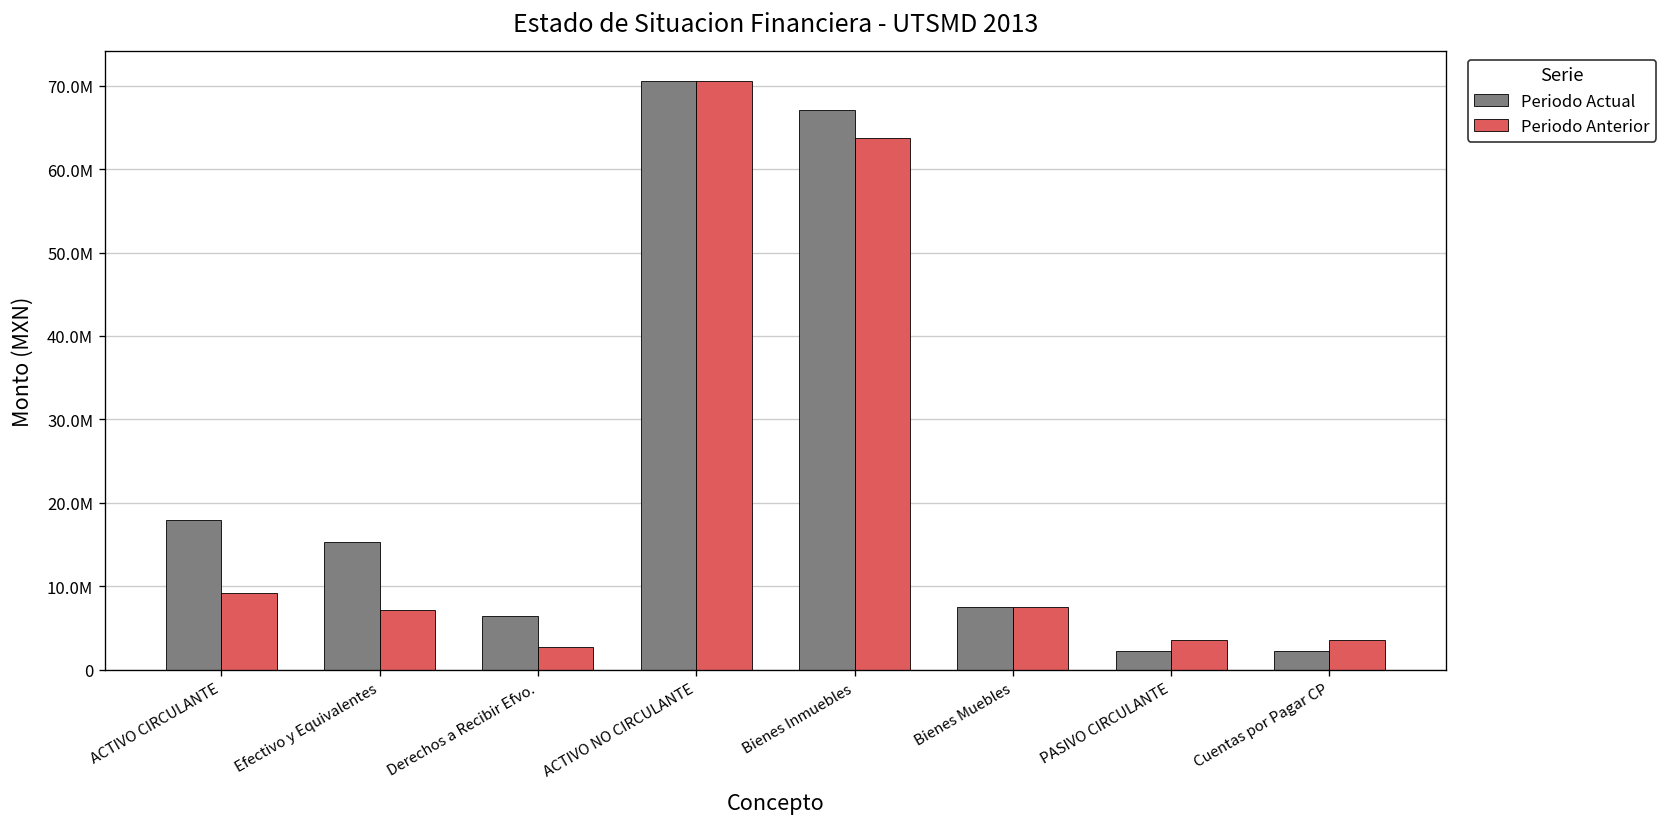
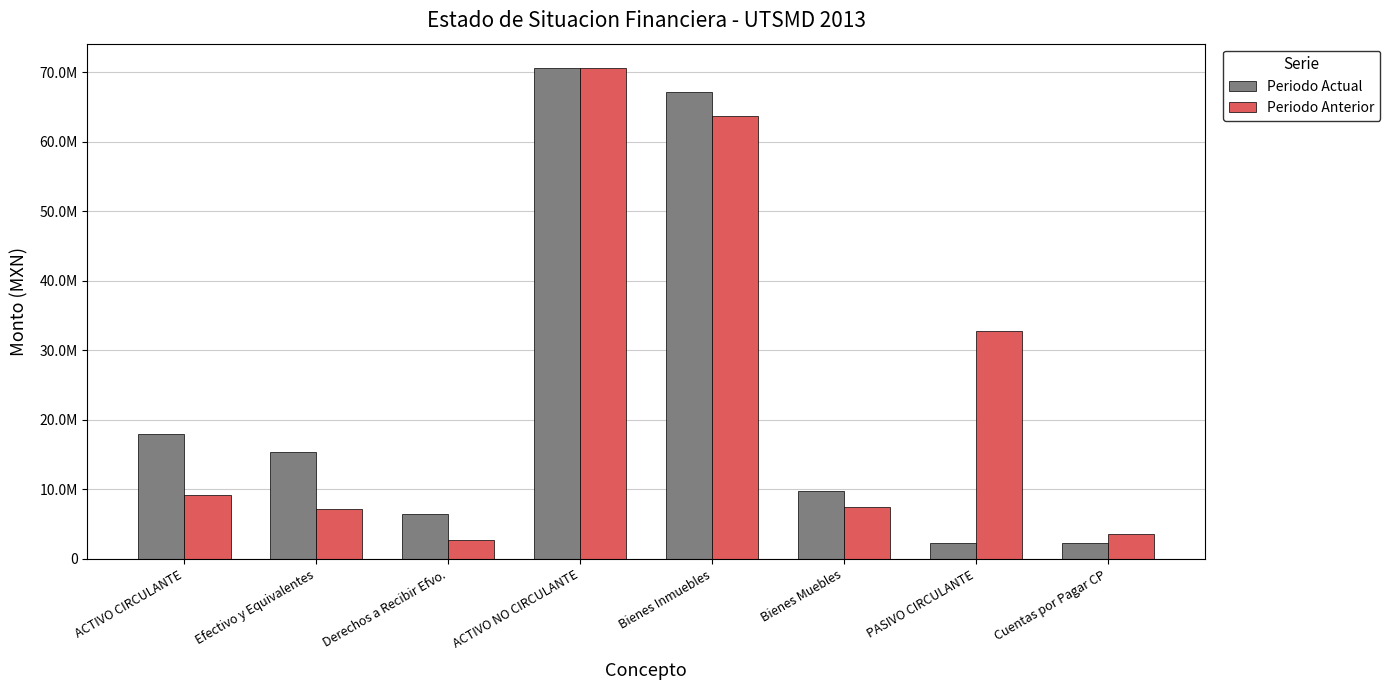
Periodo Actual, Bienes Muebles: 8000000 -> 10000000
Periodo Anterior, PASIVO CIRCULANTE: 4000000 -> 33000000
